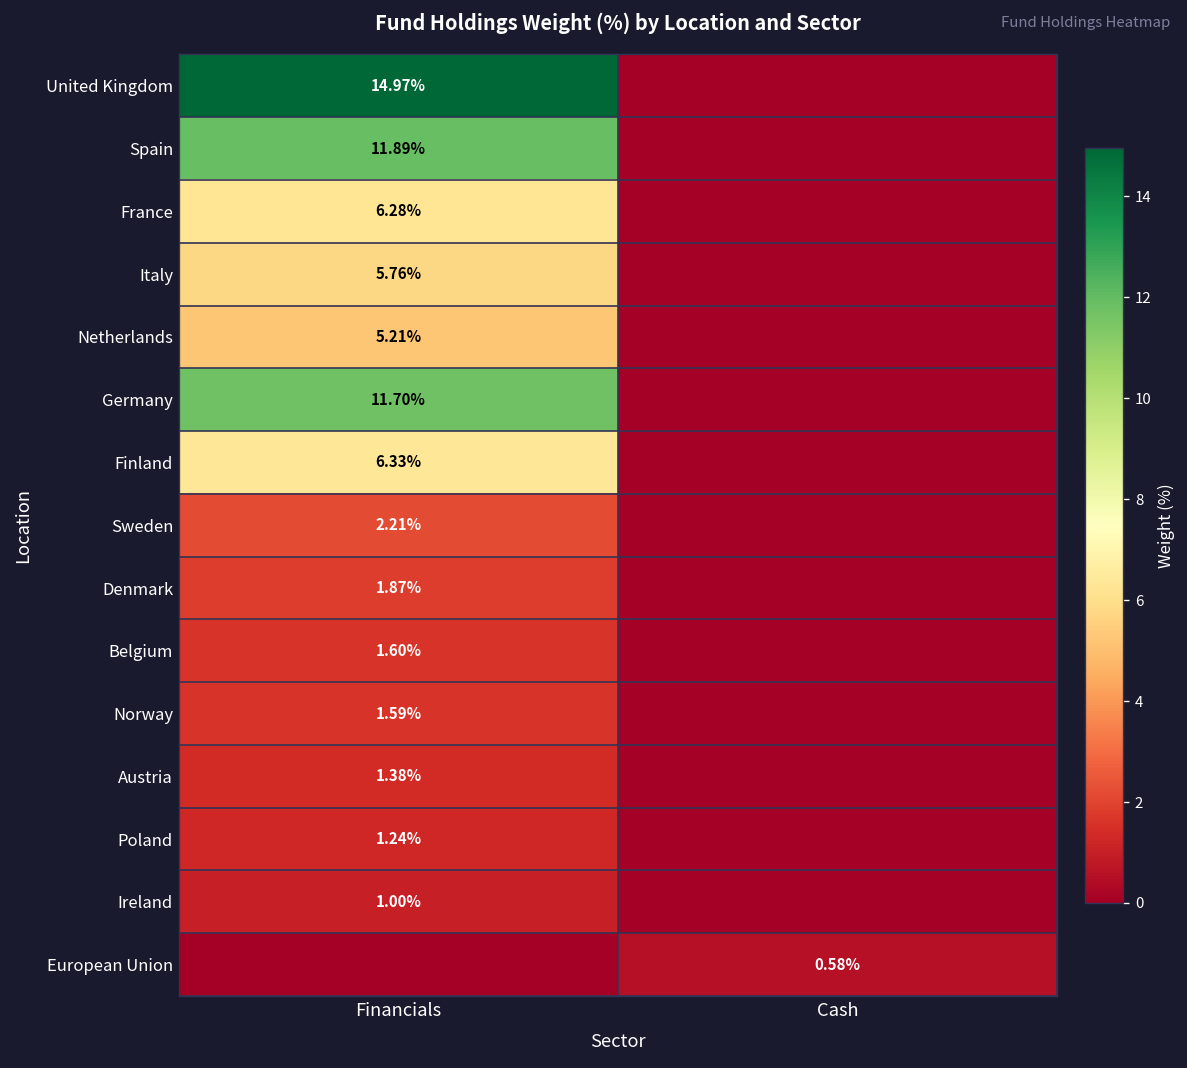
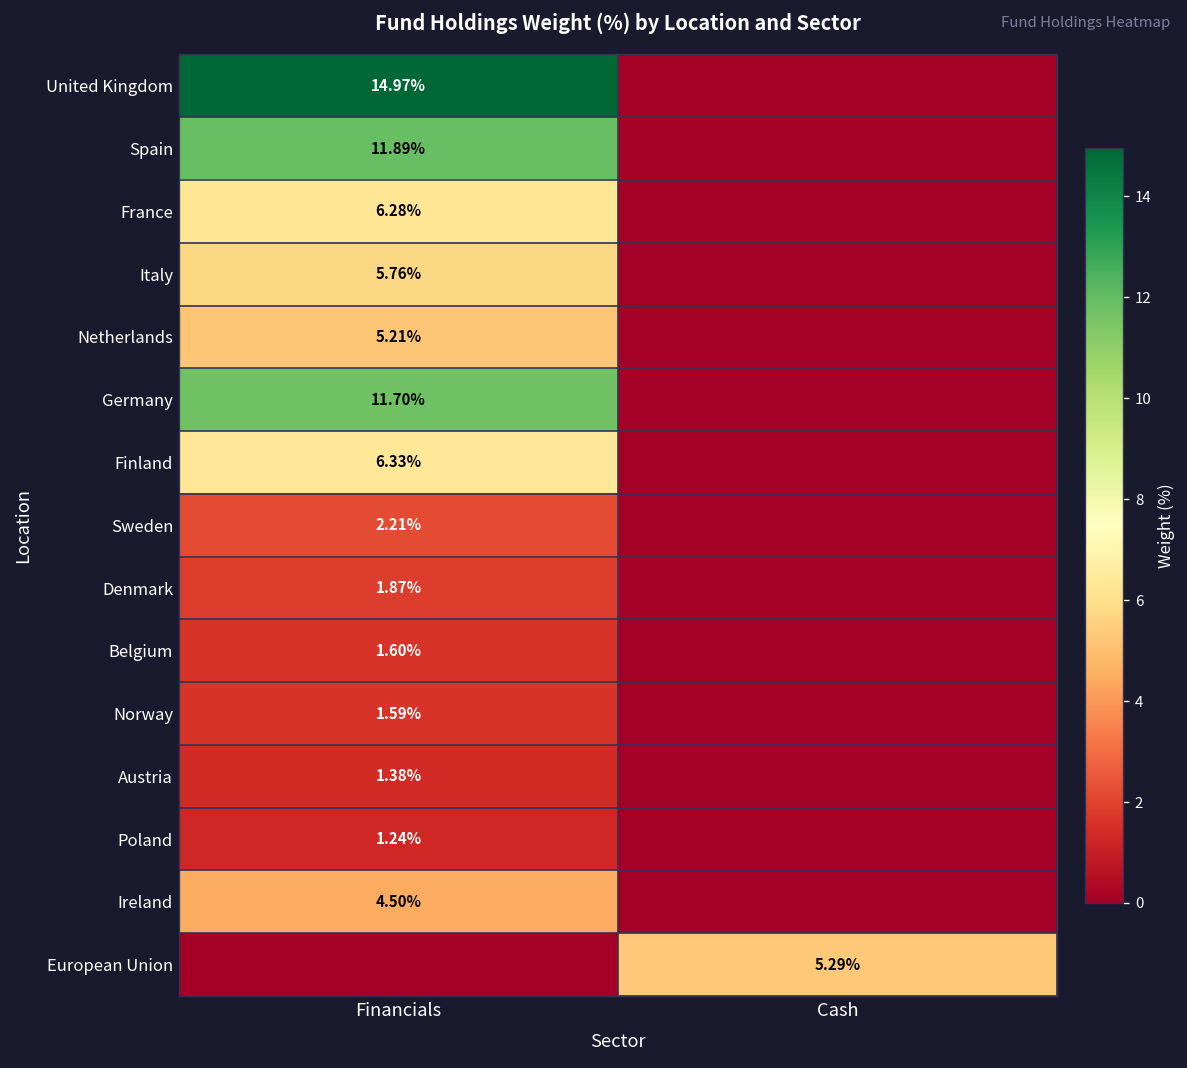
Ireland, Financials: 1.00% -> 4.50%
European Union, Cash: 0.58% -> 5.29%
